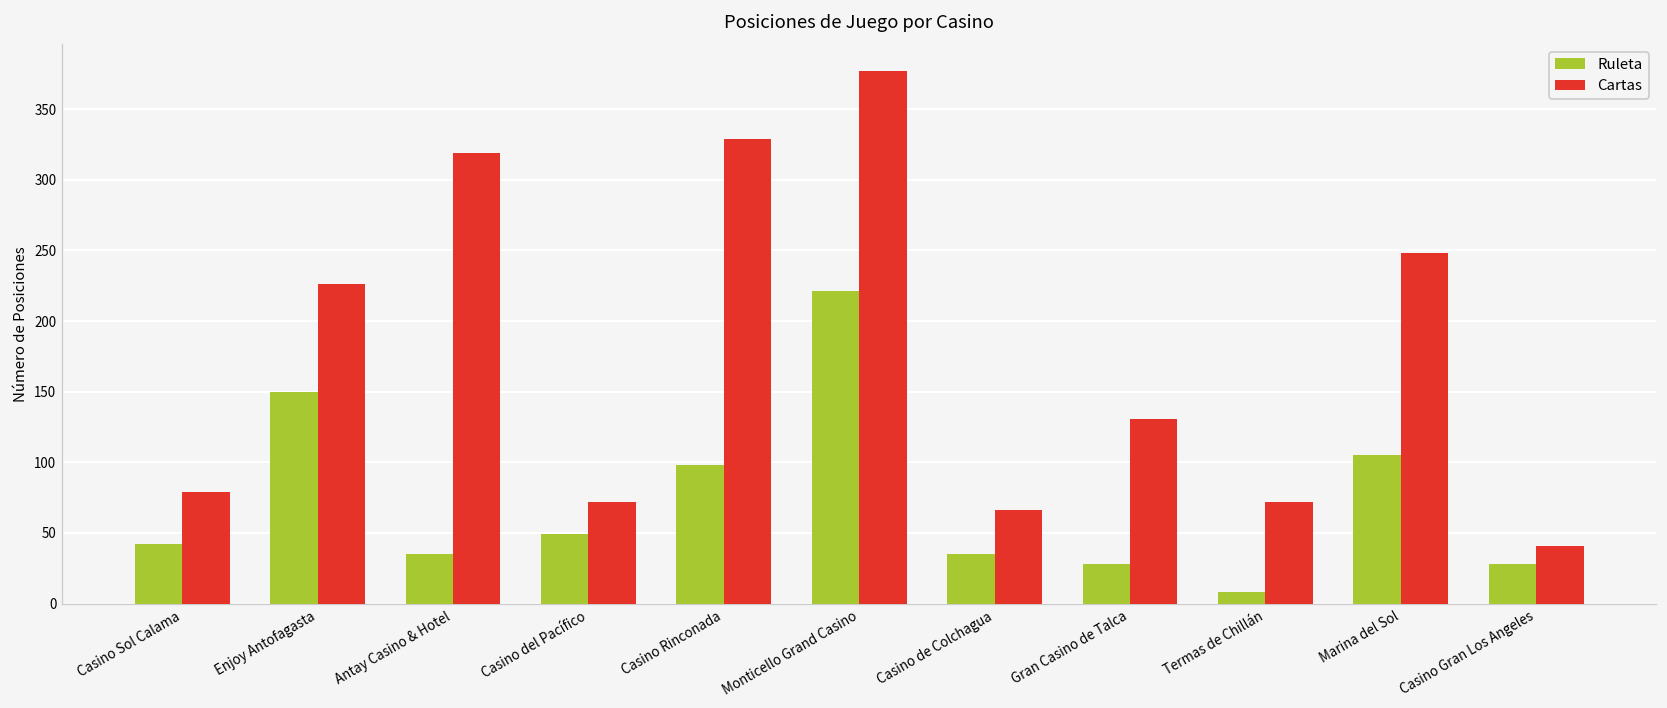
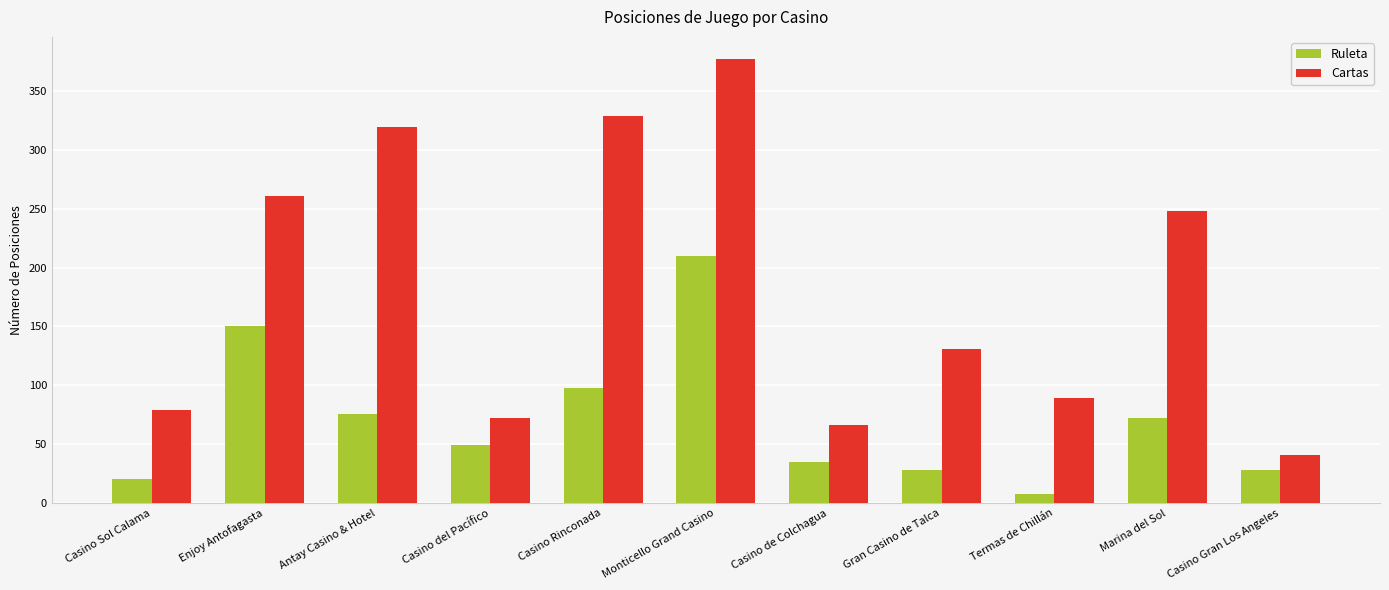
Ruleta, Casino Sol Calama: 42 -> 20
Cartas, Enjoy Antofagasta: 226 -> 261
Ruleta, Antay Casino & Hotel: 35 -> 76
Ruleta, Monticello Grand Casino: 221 -> 210
Cartas, Termas de Chillán: 72 -> 89
Ruleta, Marina del Sol: 105 -> 72
